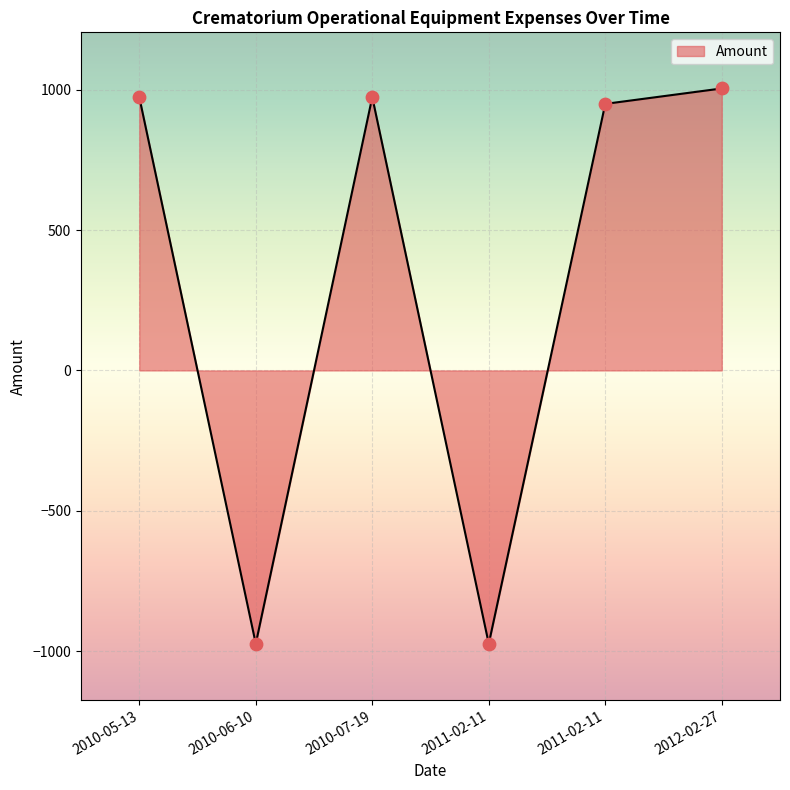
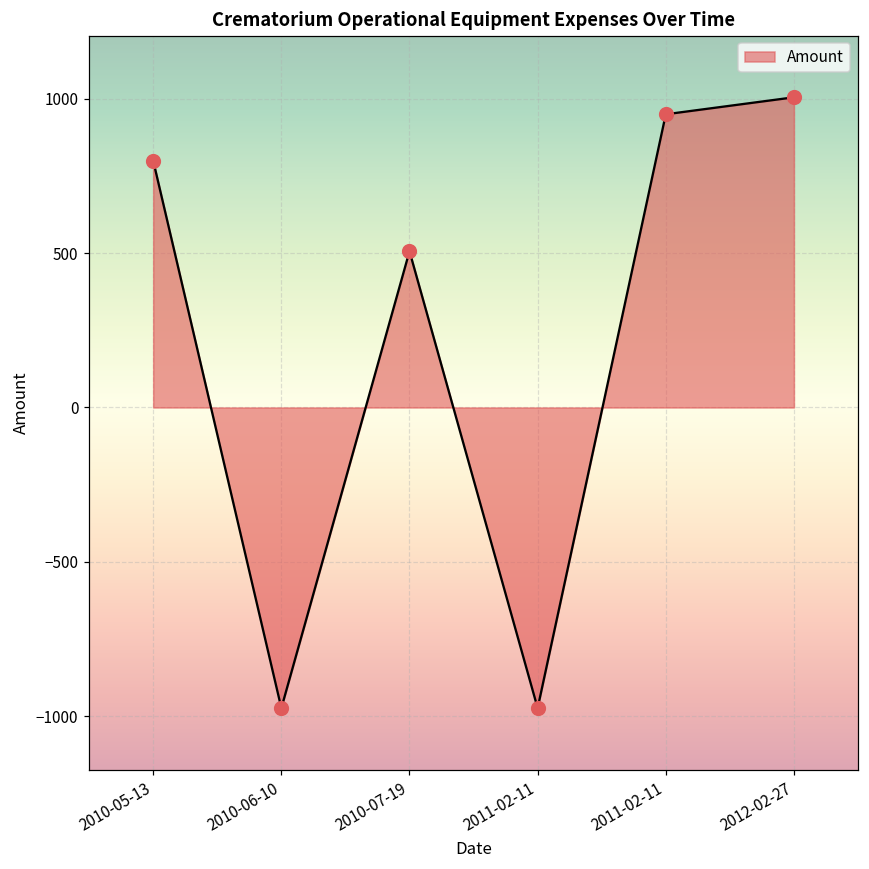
Amount, 2010-05-13: 970 -> 800
Amount, 2010-07-19: 970 -> 510
